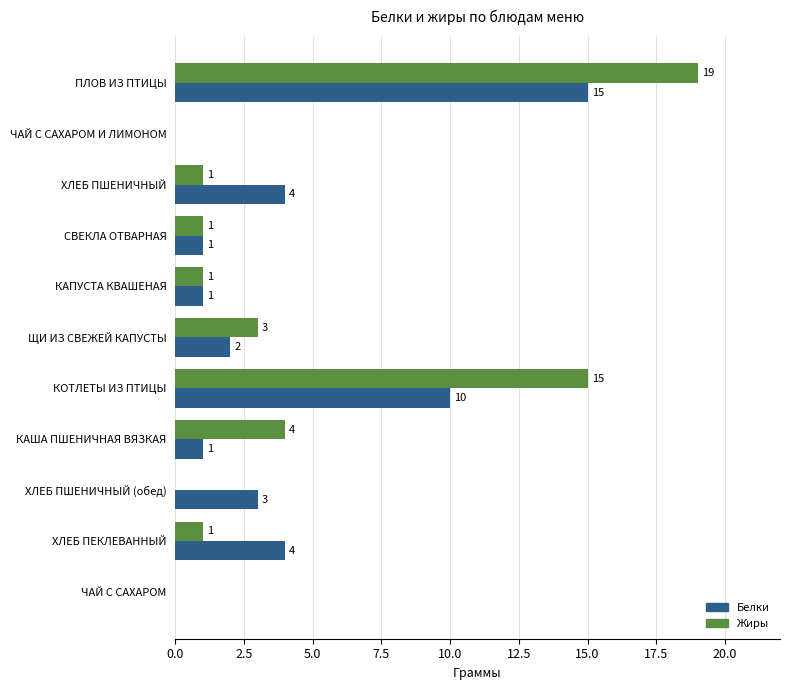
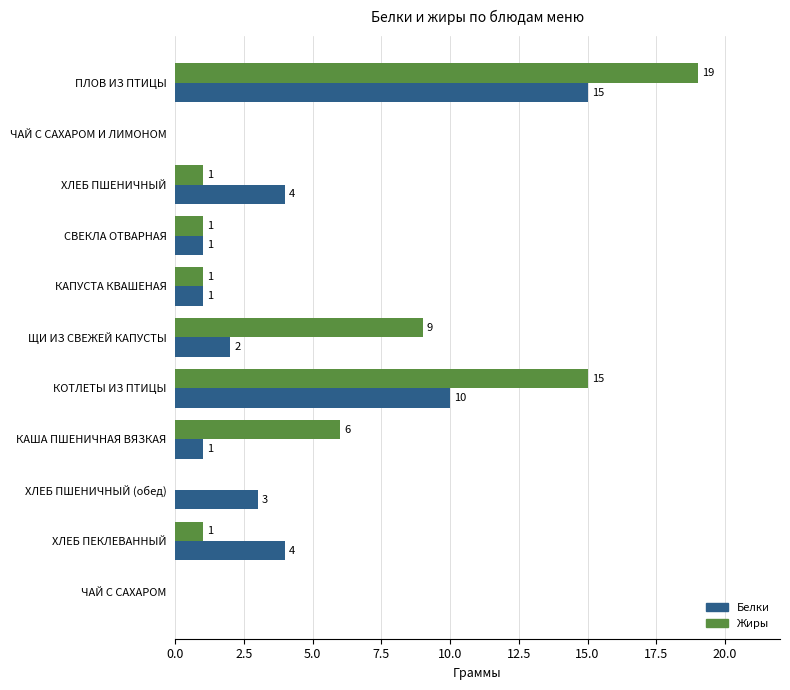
Жиры, ЩИ ИЗ СВЕЖЕЙ КАПУСТЫ: 3 -> 9
Жиры, КАША ПШЕНИЧНАЯ ВЯЗКАЯ: 4 -> 6
